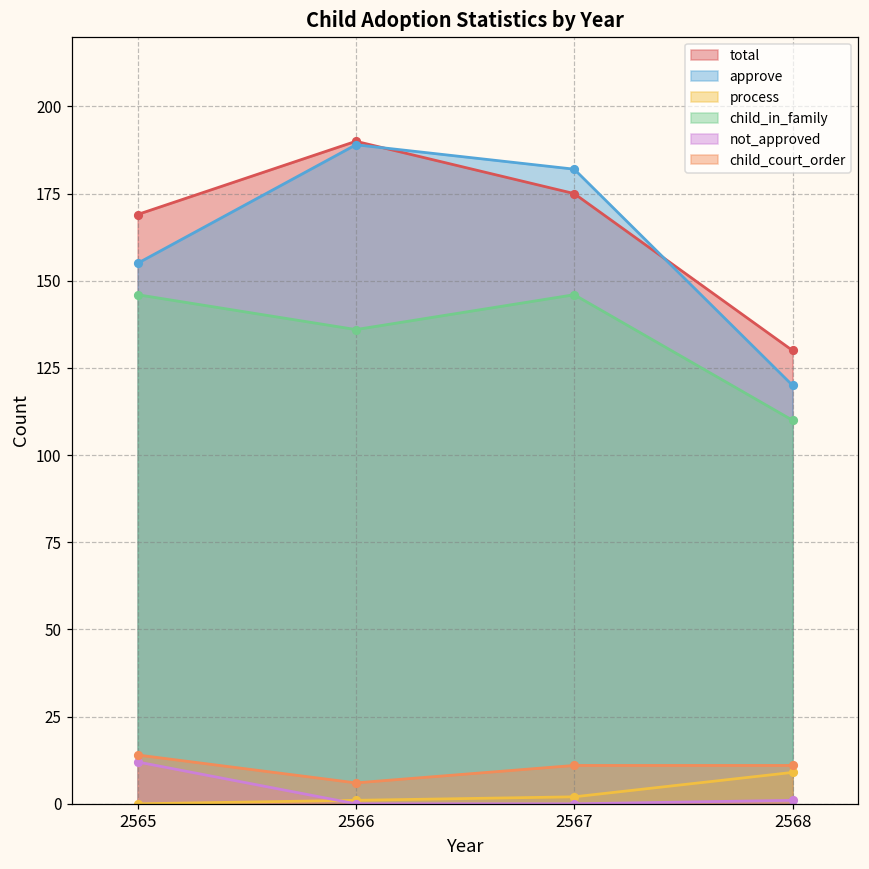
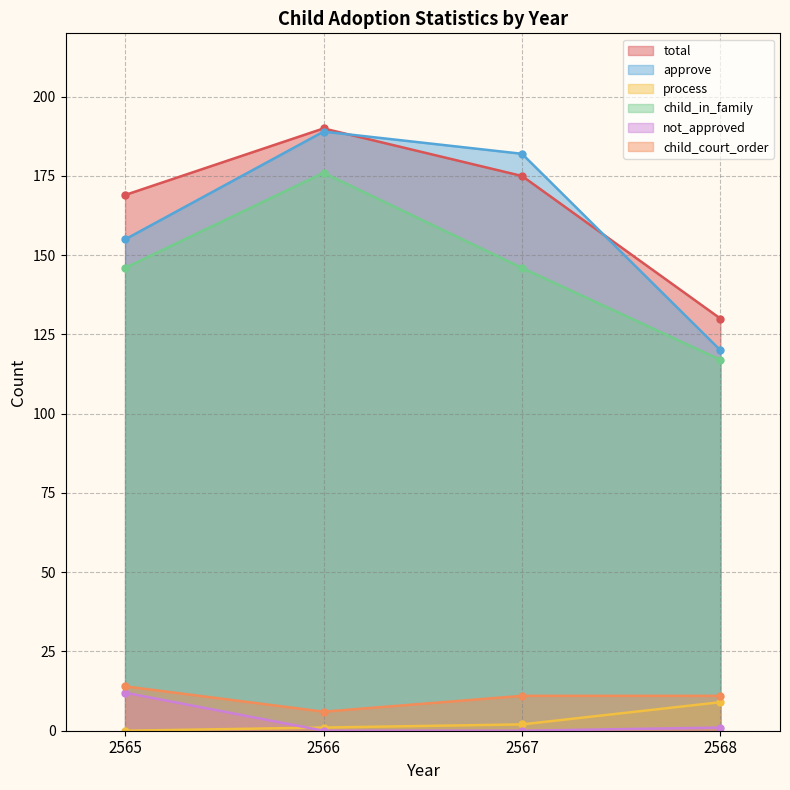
child_in_family, 2566: 136 -> 176
child_in_family, 2568: 110 -> 117
